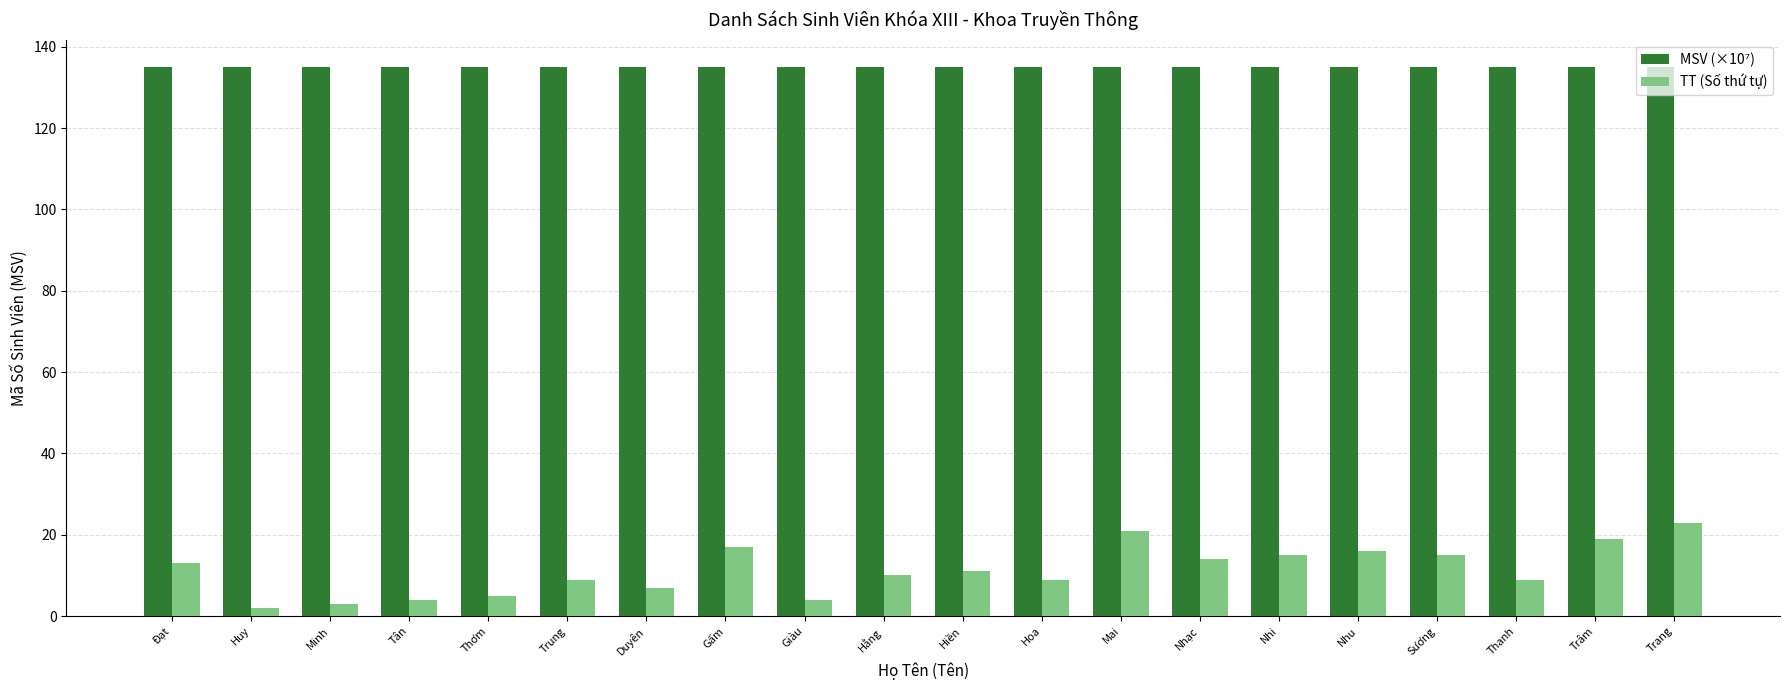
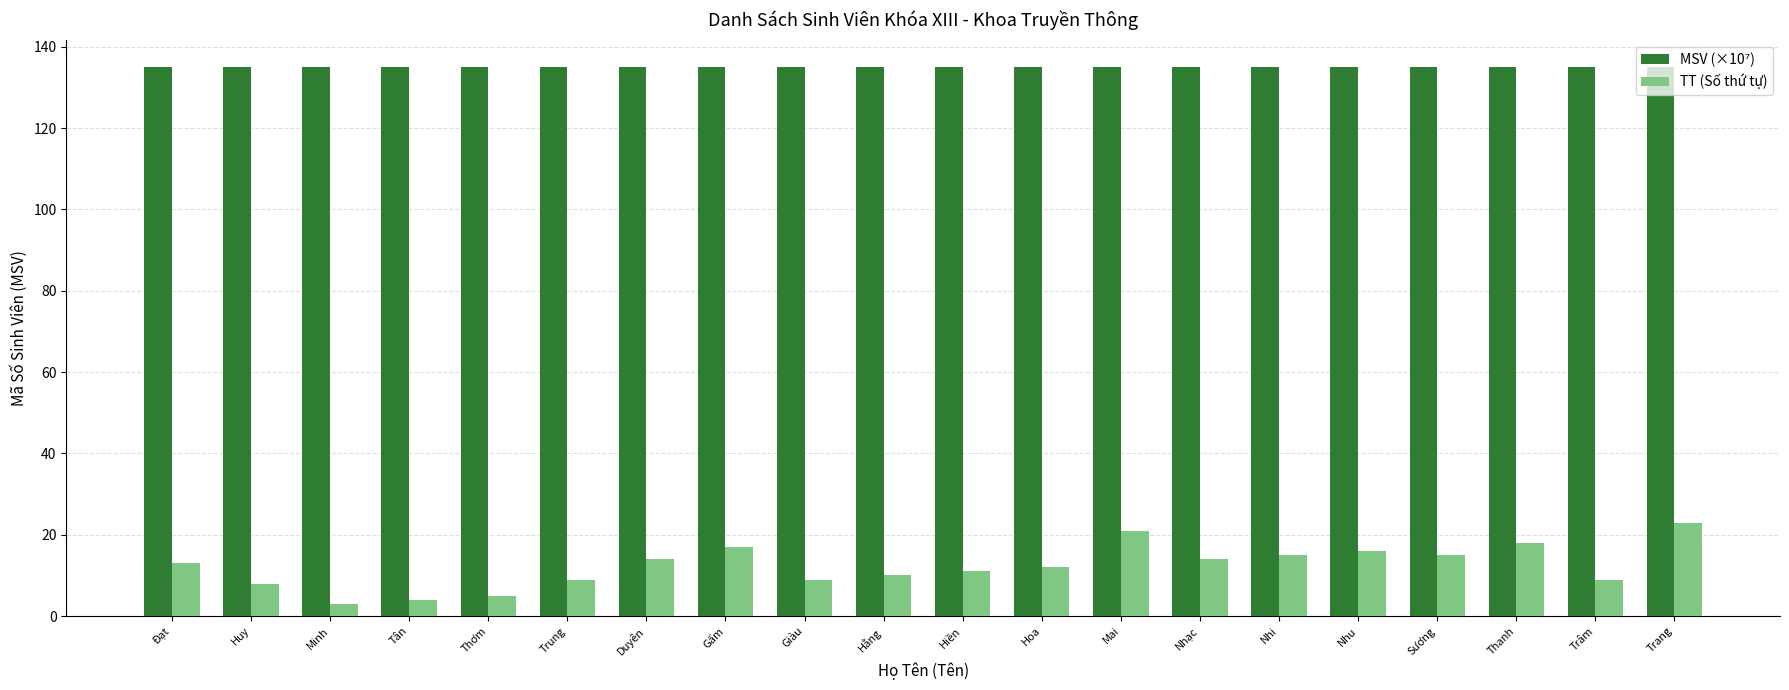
TT (Số thứ tự), Huy: 2 -> 8
TT (Số thứ tự), Duyên: 7 -> 14
TT (Số thứ tự), Giàu: 4 -> 9
TT (Số thứ tự), Hoa: 9 -> 12
TT (Số thứ tự), Thanh: 9 -> 18
TT (Số thứ tự), Trâm: 19 -> 9
